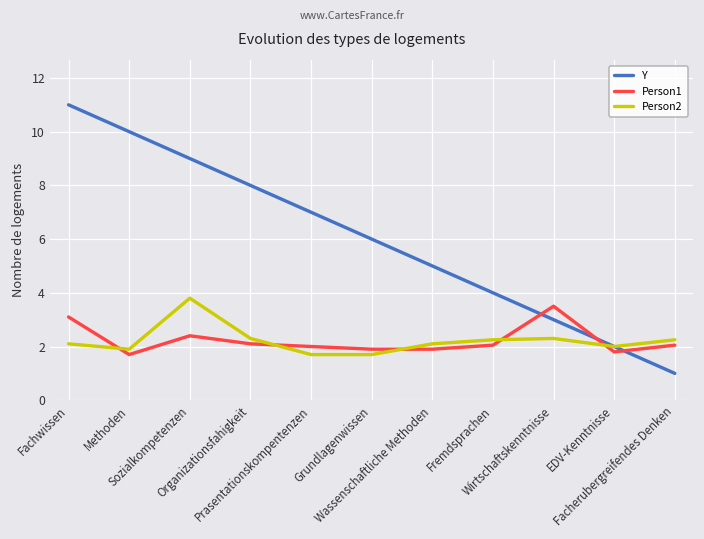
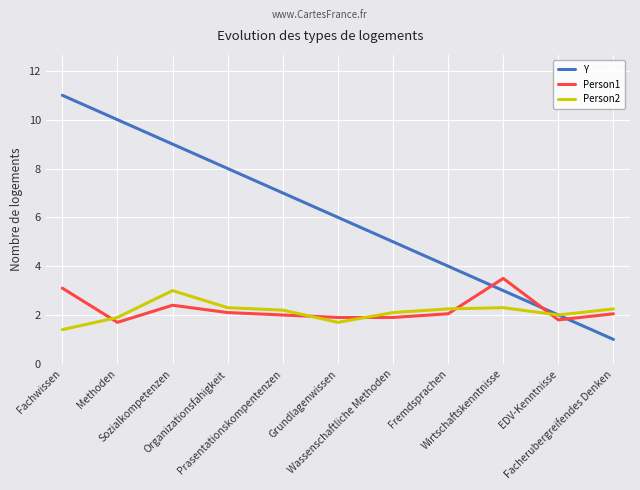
Person2, Fachwissen: 2.1 -> 1.4
Person2, Sozialkompetenzen: 3.8 -> 3.0
Person2, Prasentationskompentenzen: 1.7 -> 2.2
